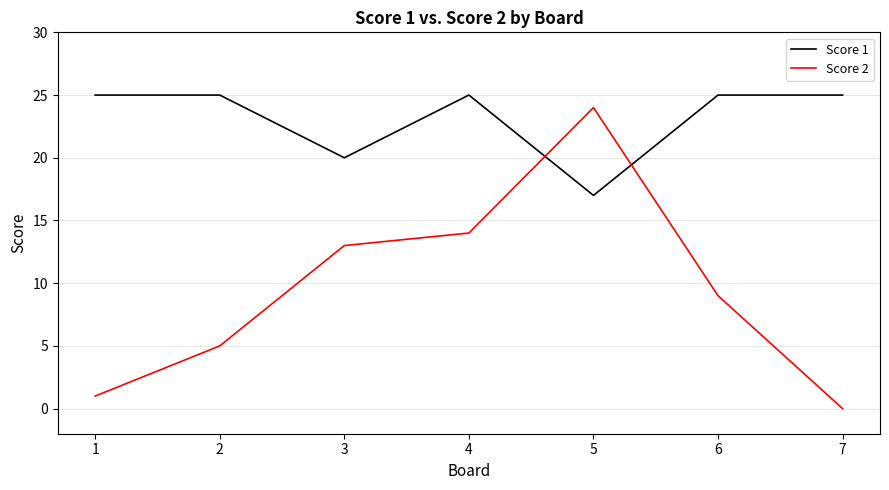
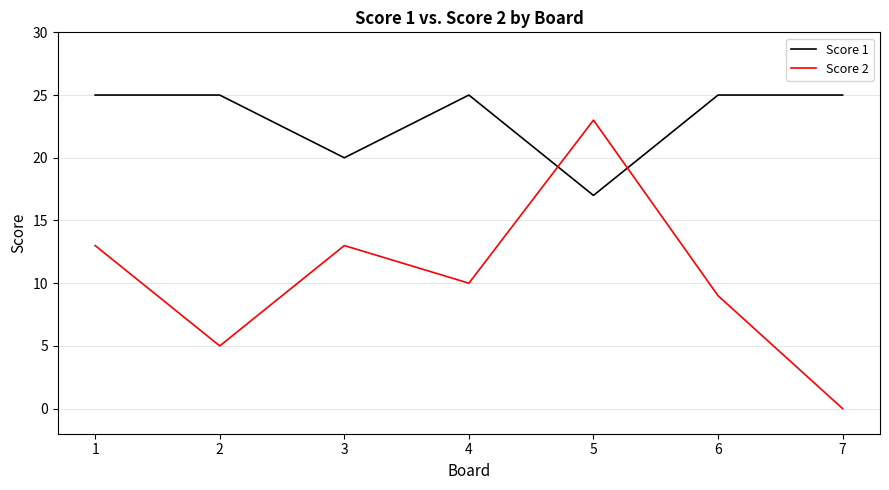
Score 2, 1: 1 -> 13
Score 2, 4: 14 -> 10
Score 2, 5: 24 -> 23
